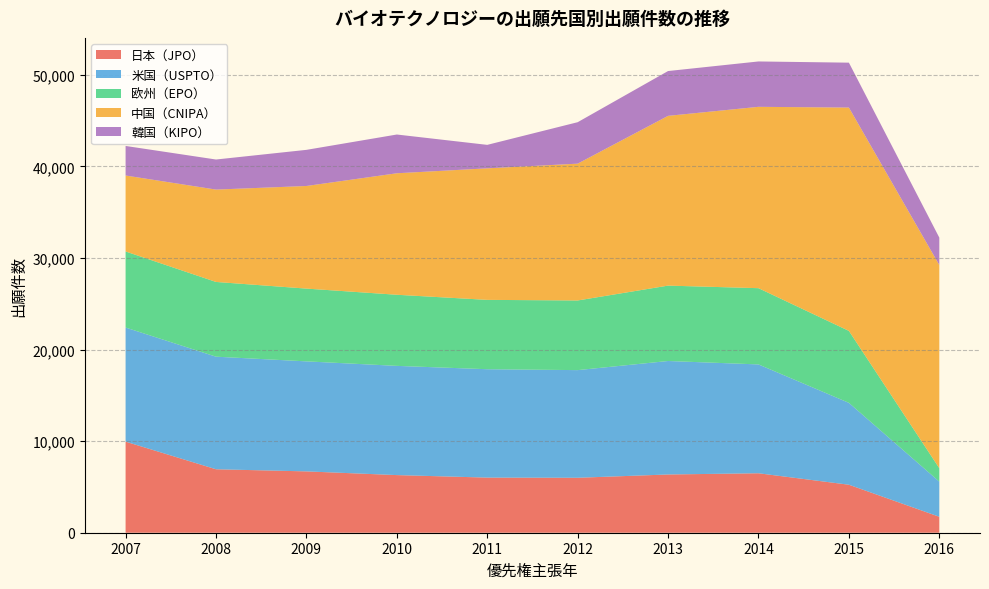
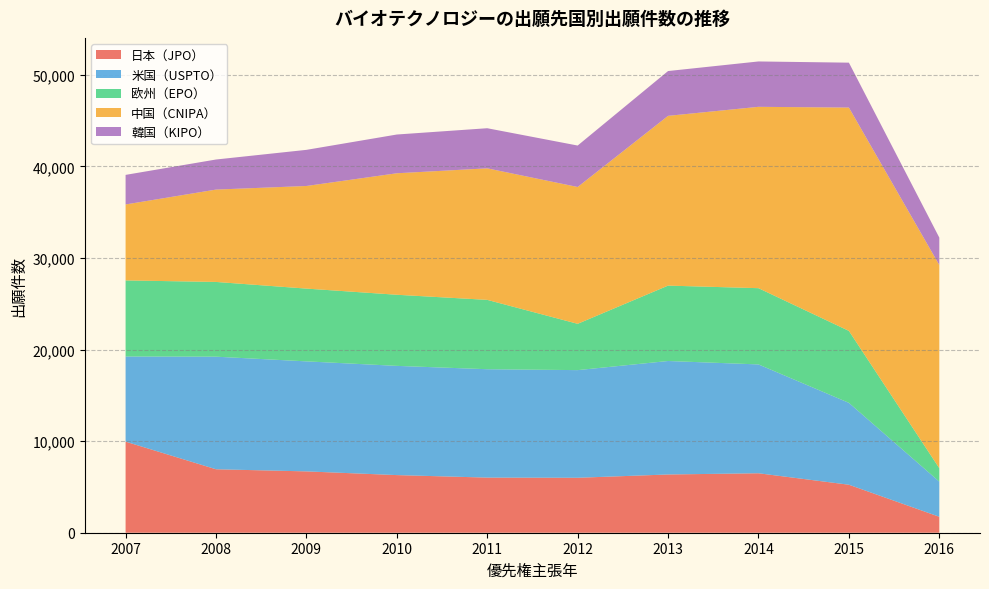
米国（USPTO）, 2007: 12,000 -> 9,000
韓国（KIPO）, 2011: 3,000 -> 4,000
欧州（EPO）, 2012: 8,000 -> 5,000
